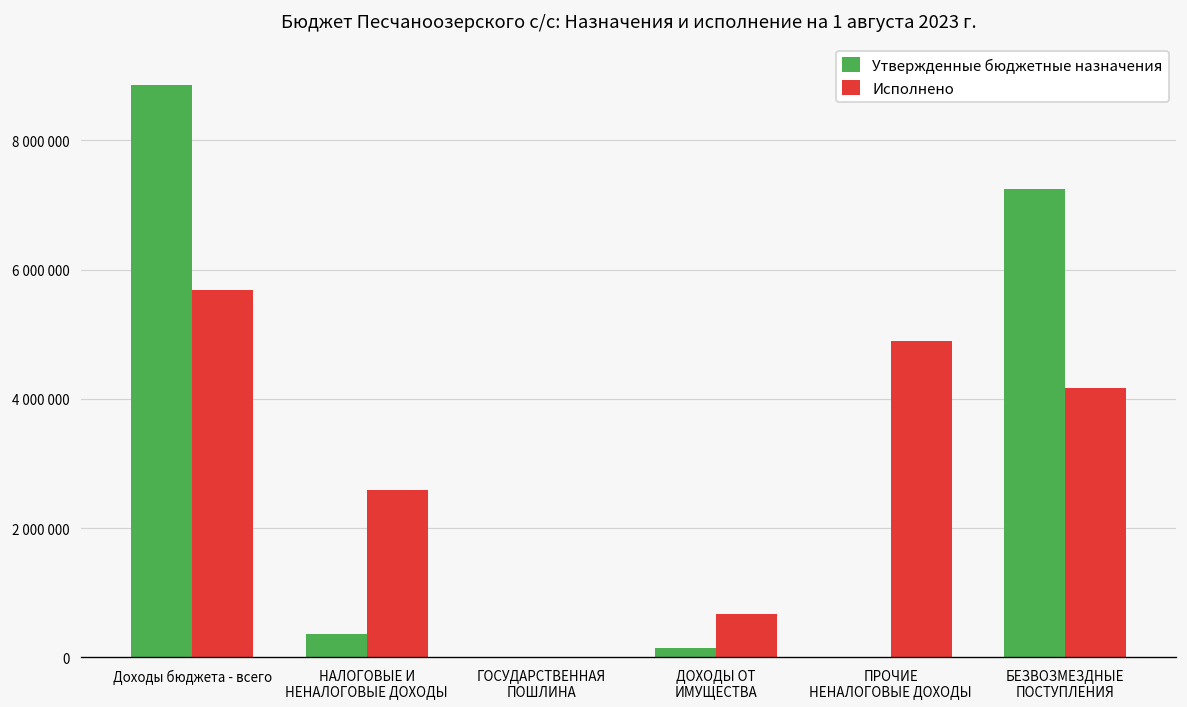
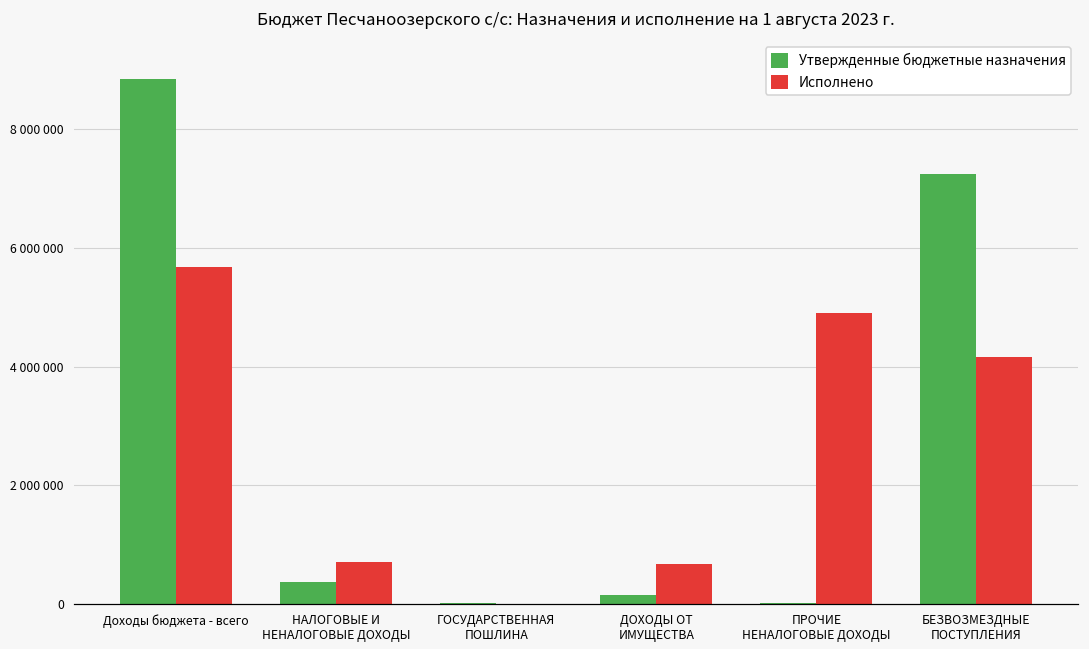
Исполнено, НАЛОГОВЫЕ И НЕНАЛОГОВЫЕ ДОХОДЫ: 2600000 -> 700000
